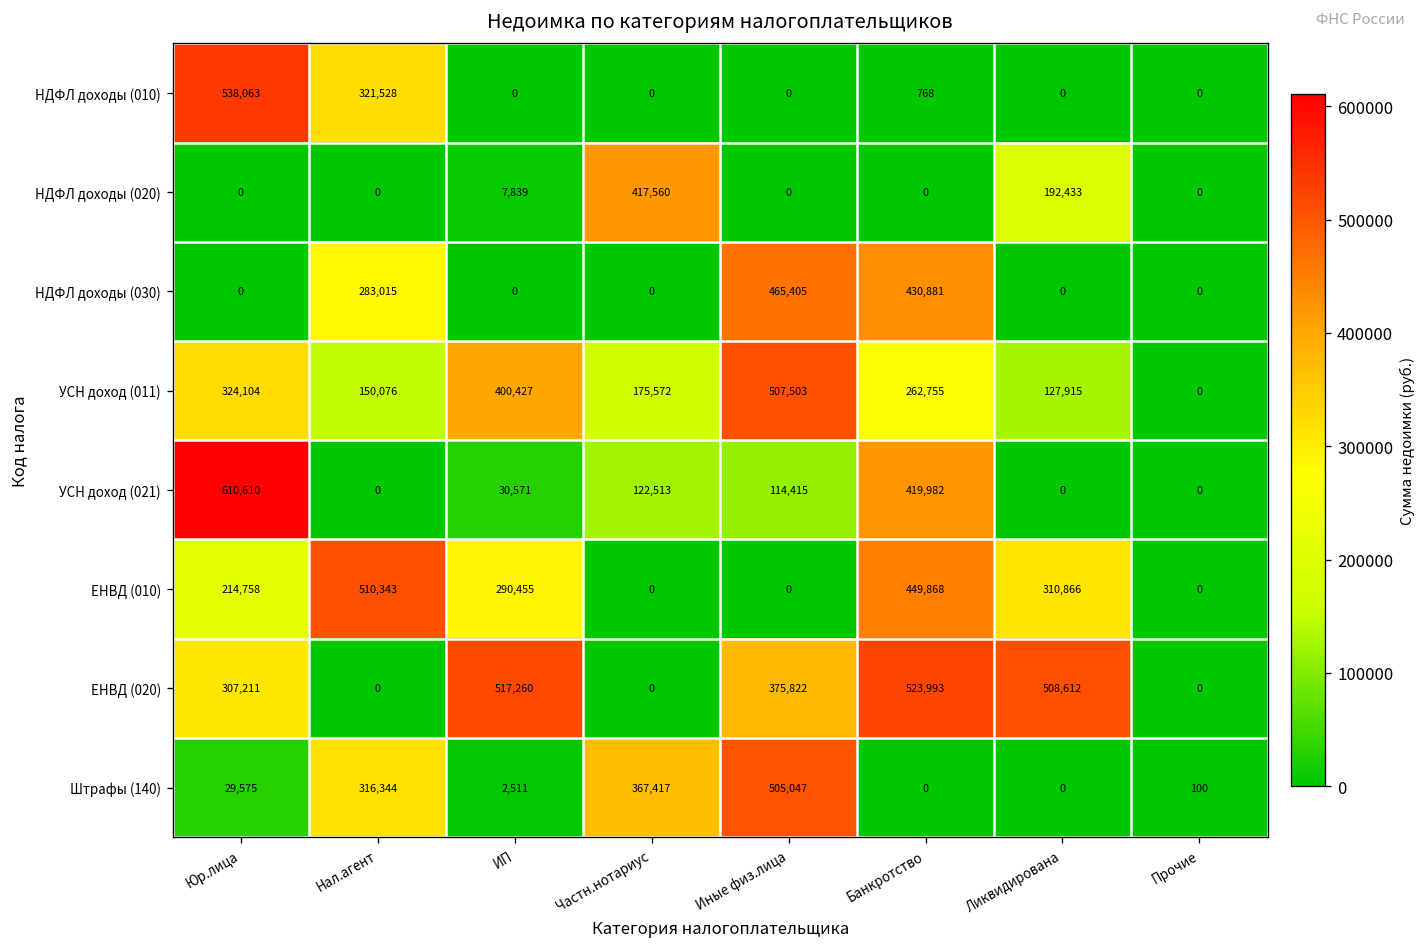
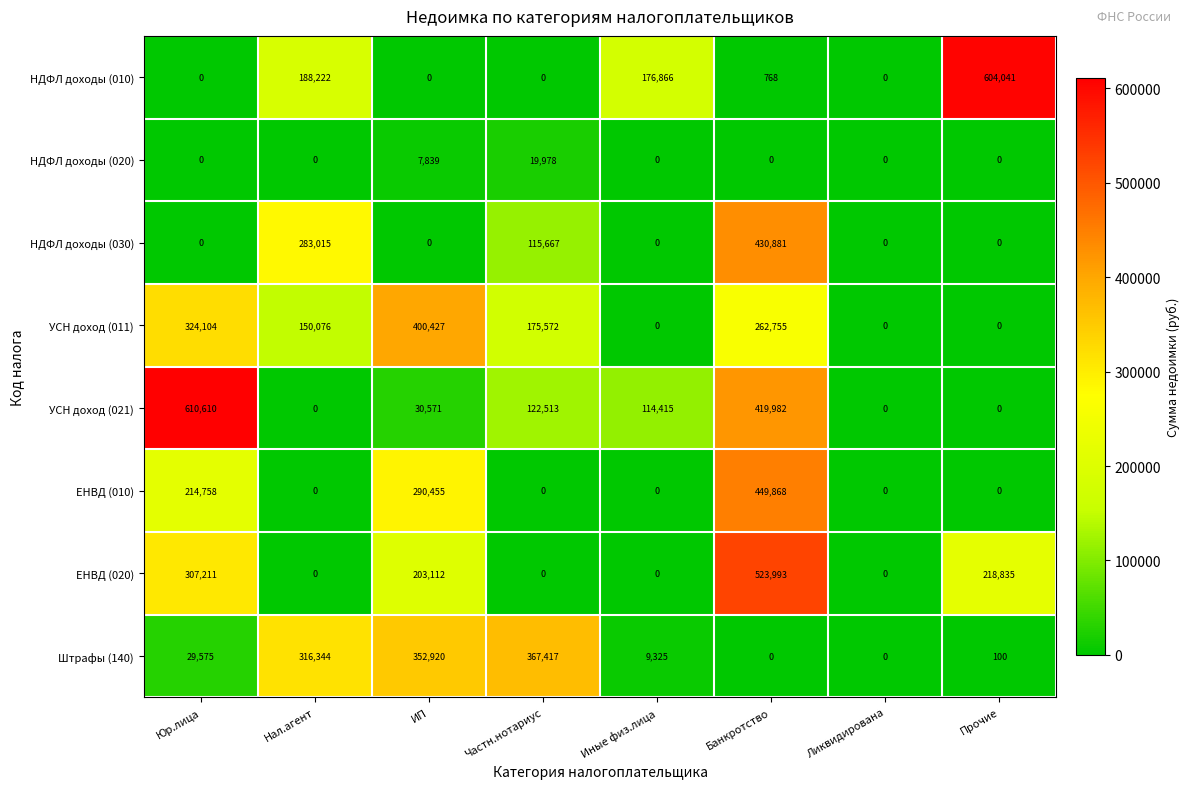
НДФЛ доходы (010), Юр.лица: 538,063 -> 0
НДФЛ доходы (010), Нал.агент: 321,528 -> 188,222
НДФЛ доходы (010), Иные физ.лица: 0 -> 176,866
НДФЛ доходы (010), Прочие: 0 -> 604,041
НДФЛ доходы (020), Частн.нотариус: 417,560 -> 19,978
НДФЛ доходы (020), Ликвидирована: 192,433 -> 0
НДФЛ доходы (030), Частн.нотариус: 0 -> 115,667
НДФЛ доходы (030), Иные физ.лица: 465,405 -> 0
УСН доход (011), Иные физ.лица: 507,503 -> 0
УСН доход (011), Ликвидирована: 127,915 -> 0
ЕНВД (010), Нал.агент: 510,343 -> 0
ЕНВД (010), Ликвидирована: 310,866 -> 0
ЕНВД (020), ИП: 517,260 -> 203,112
ЕНВД (020), Иные физ.лица: 375,822 -> 0
ЕНВД (020), Ликвидирована: 508,612 -> 0
ЕНВД (020), Прочие: 0 -> 218,835
Штрафы (140), ИП: 2,511 -> 352,920
Штрафы (140), Иные физ.лица: 505,047 -> 9,325
